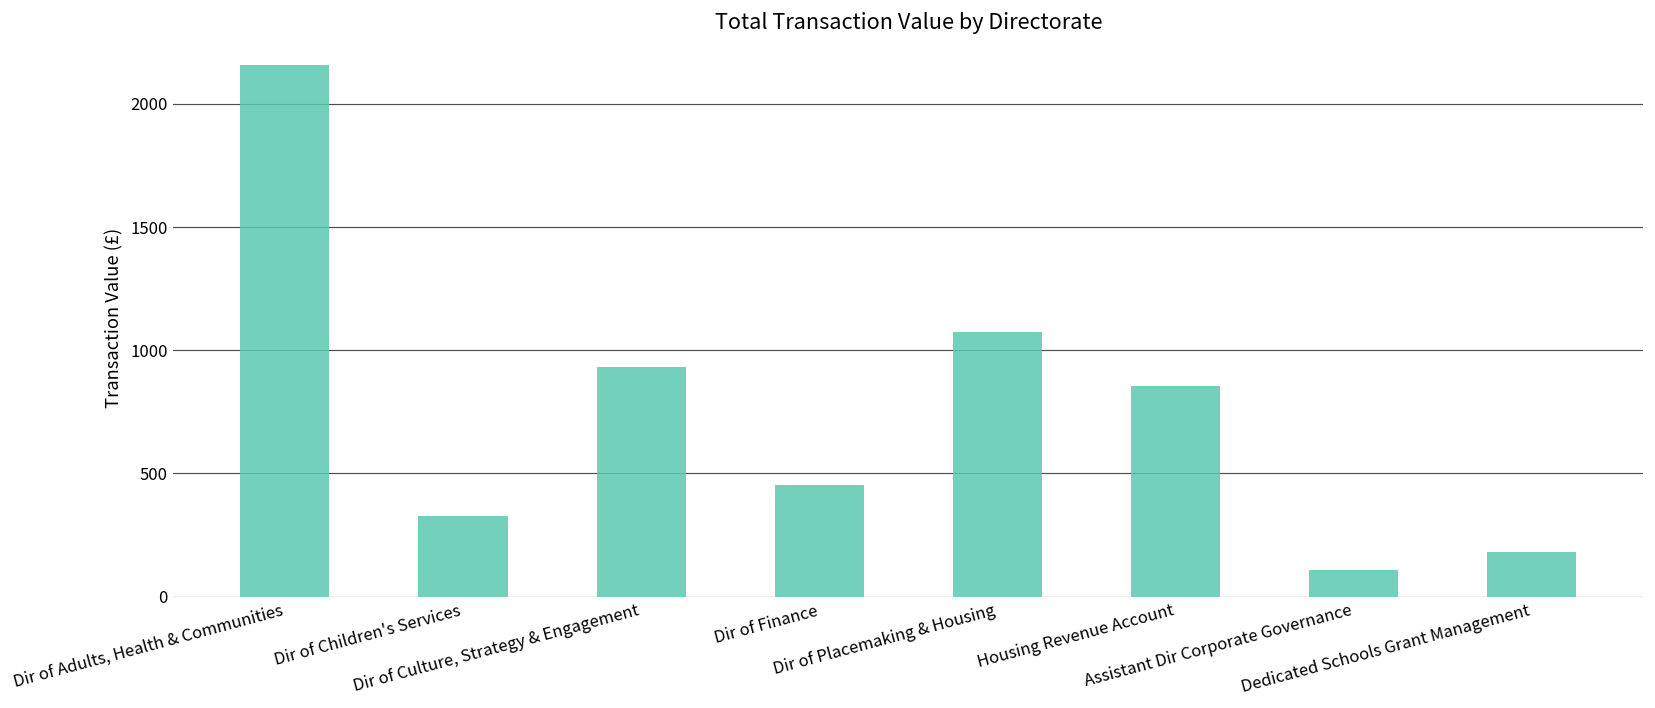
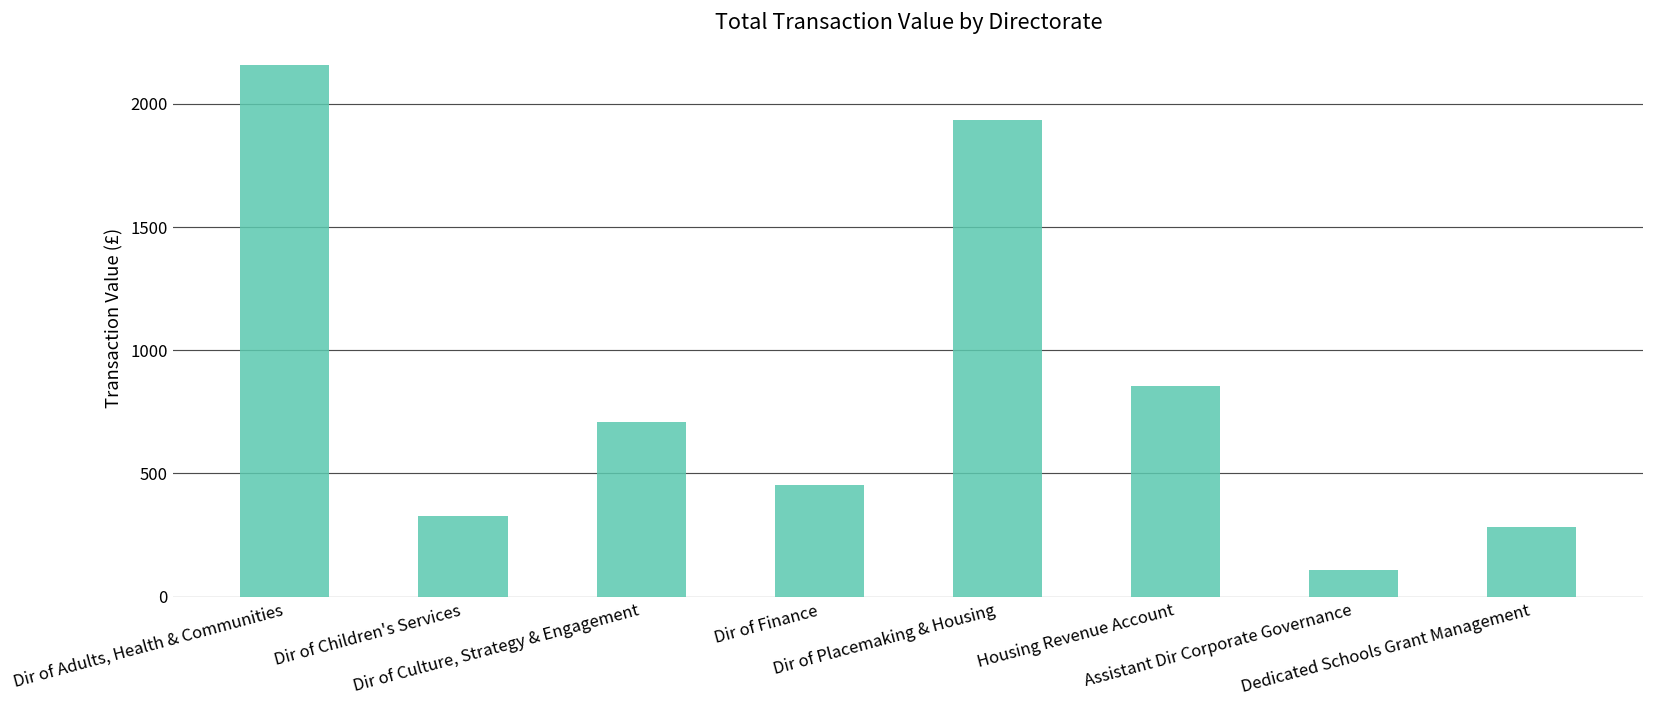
Dir of Culture, Strategy & Engagement: 930 -> 710
Dir of Placemaking & Housing: 1070 -> 1930
Dedicated Schools Grant Management: 180 -> 280
